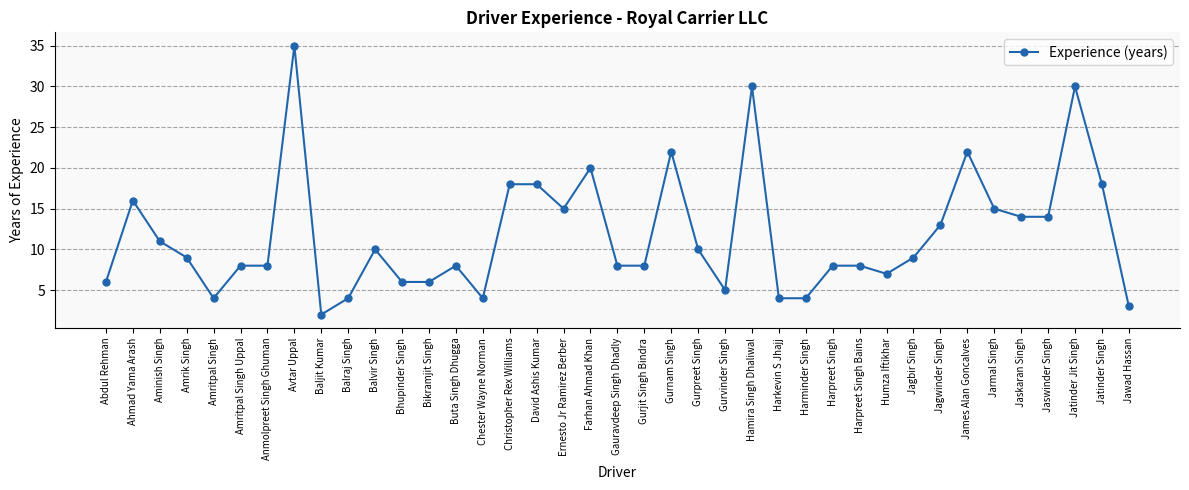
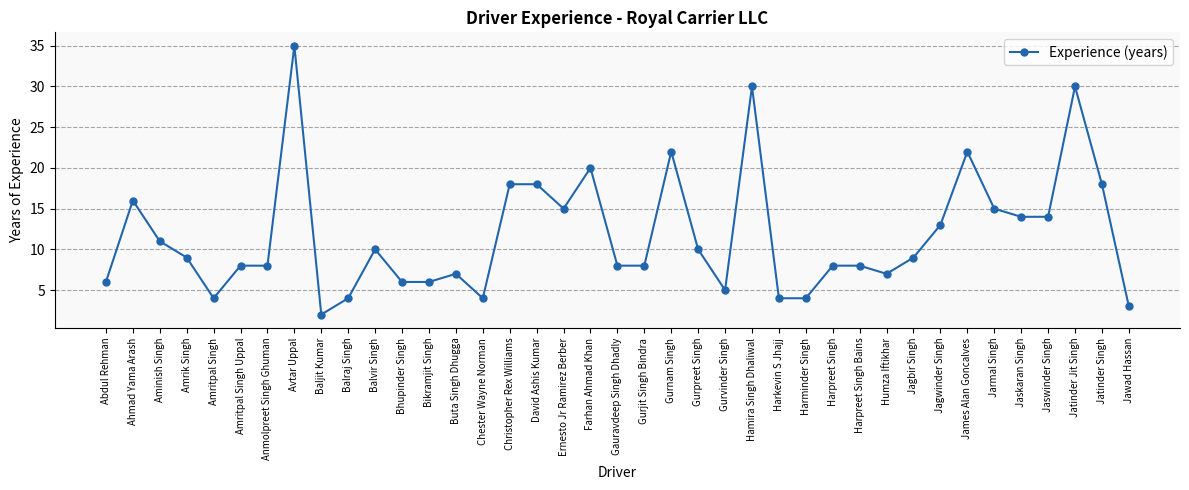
Buta Singh Dhugga: 8 -> 7
